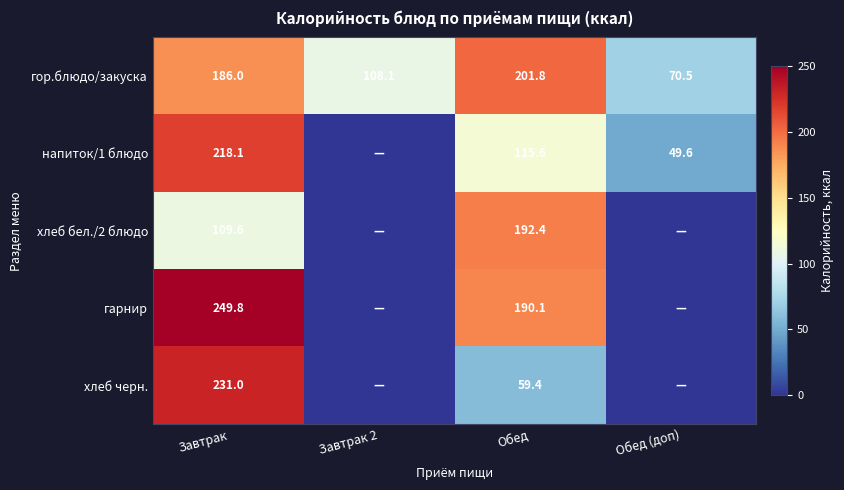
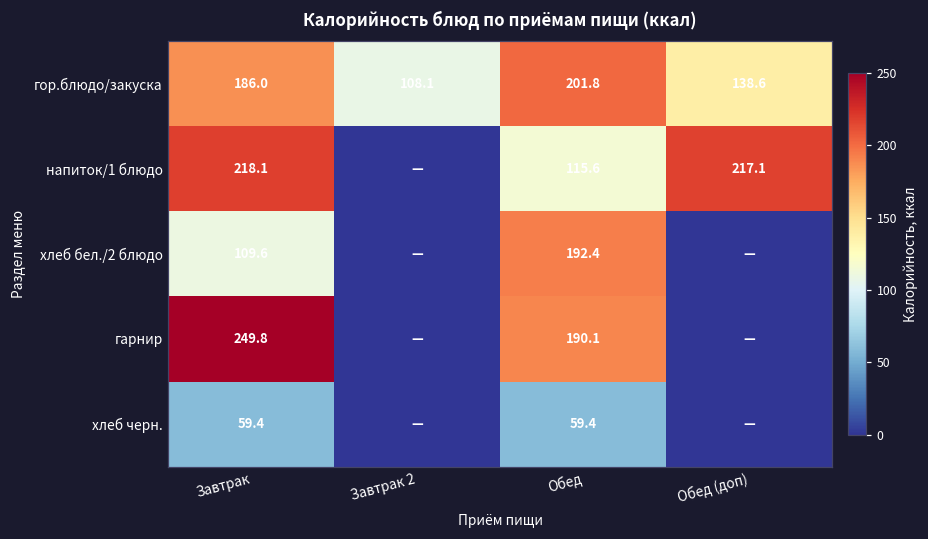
гор.блюдо/закуска, Обед (доп): 70.5 -> 138.6
напиток/1 блюдо, Обед (доп): 49.6 -> 217.1
хлеб черн., Завтрак: 231.0 -> 59.4
